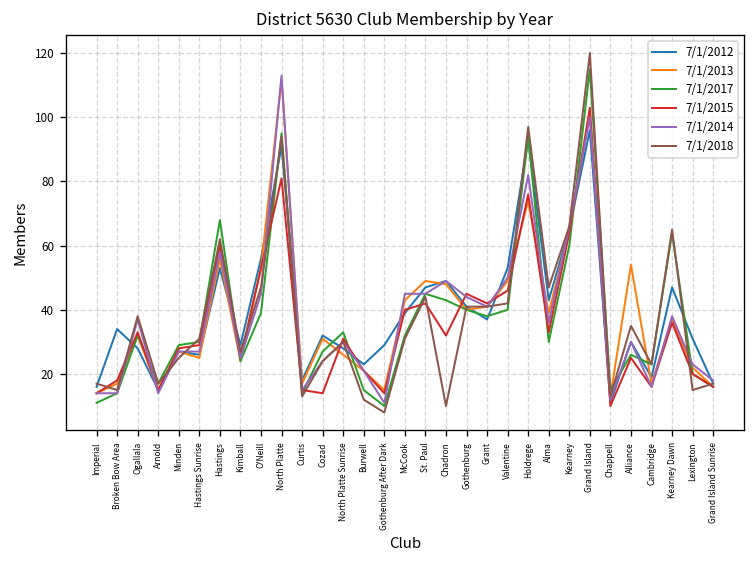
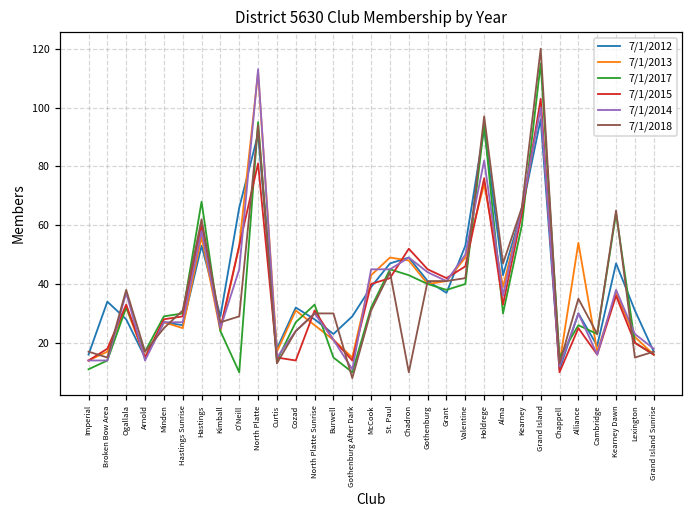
7/1/2012, O'Neill: 56 -> 66
7/1/2017, O'Neill: 39 -> 10
7/1/2018, O'Neill: 47 -> 29
7/1/2018, Burwell: 12 -> 30
7/1/2015, Chadron: 32 -> 52
